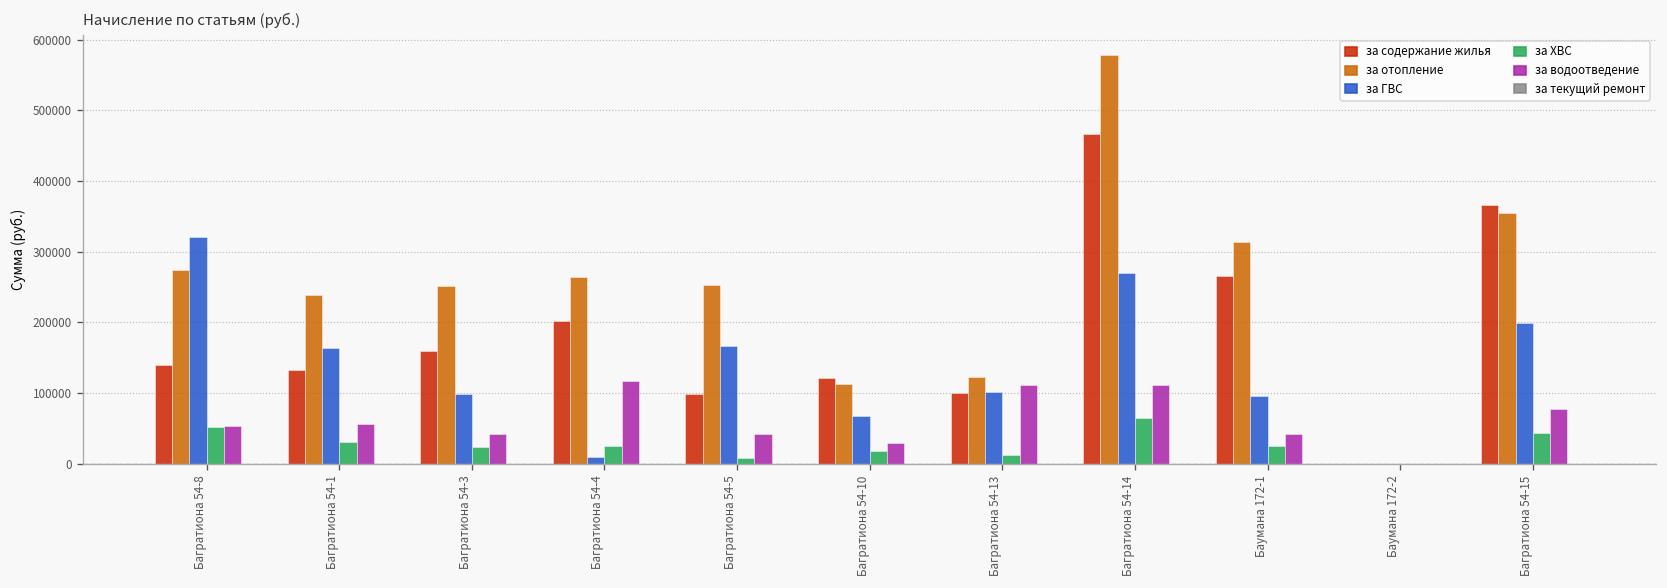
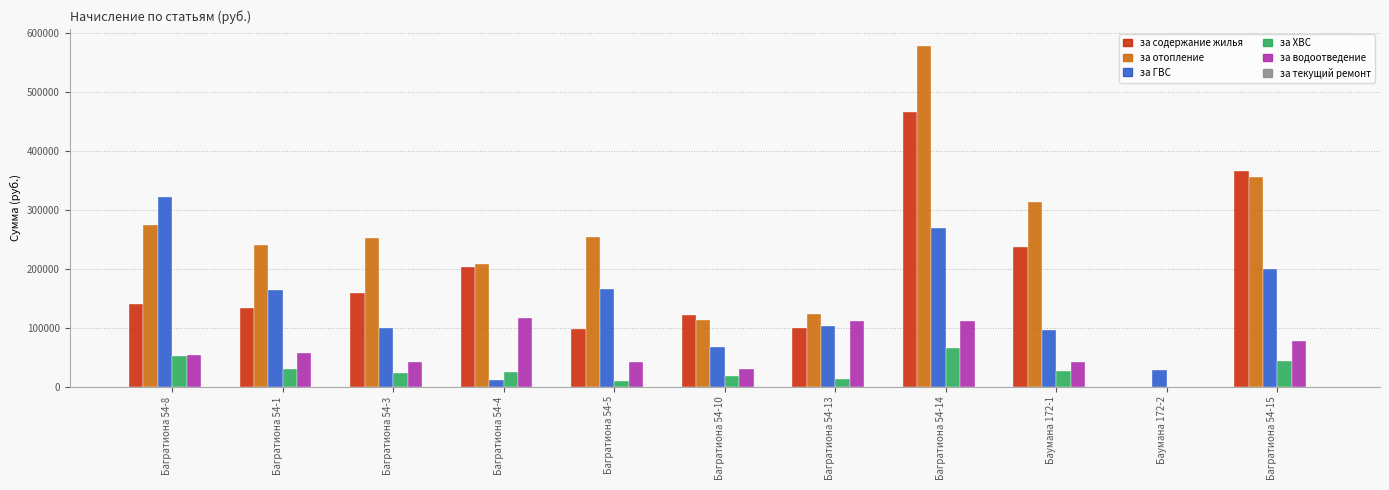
за отопление, Багратиона 54-4: 260000 -> 210000
за содержание жилья, Баумана 172-1: 270000 -> 240000
за ГВС, Баумана 172-2: 0 -> 30000
